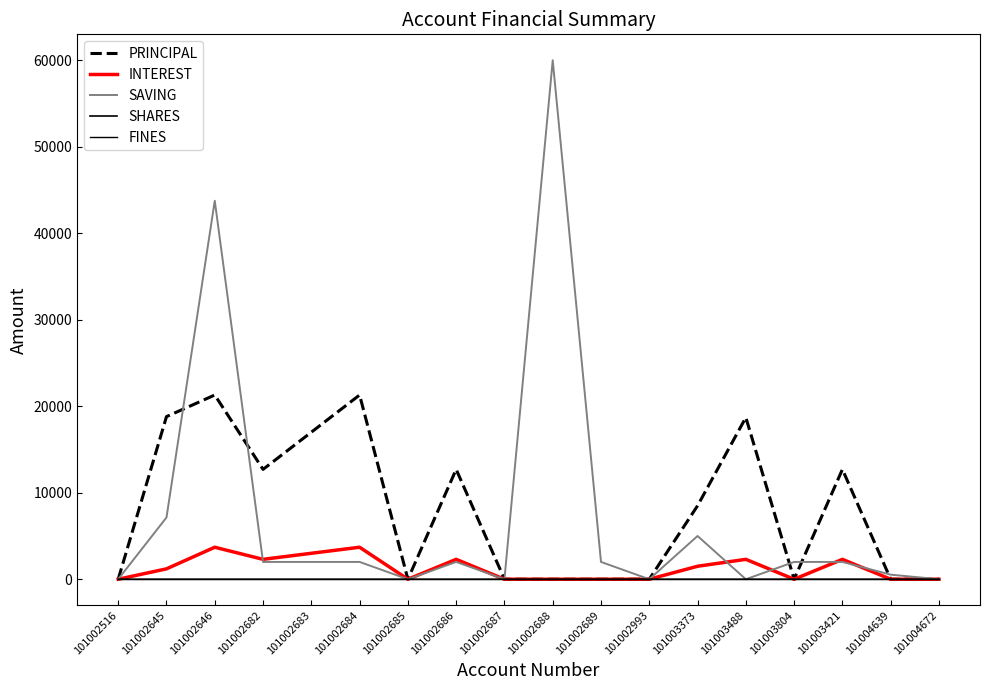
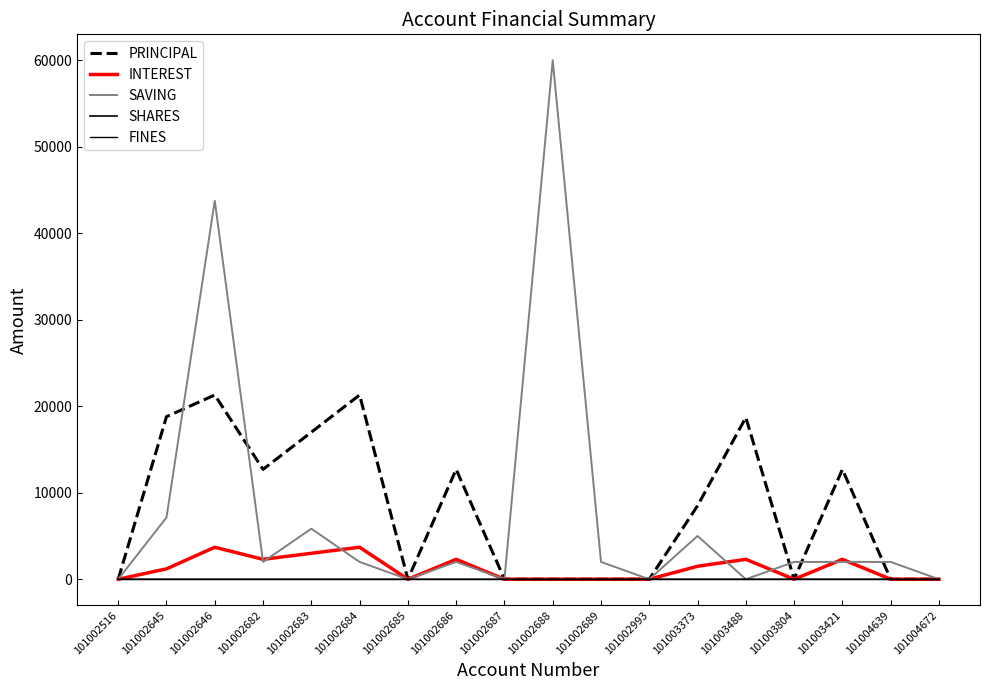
SAVING, 101002683: 2000 -> 6000
SAVING, 101004639: 1000 -> 2000
